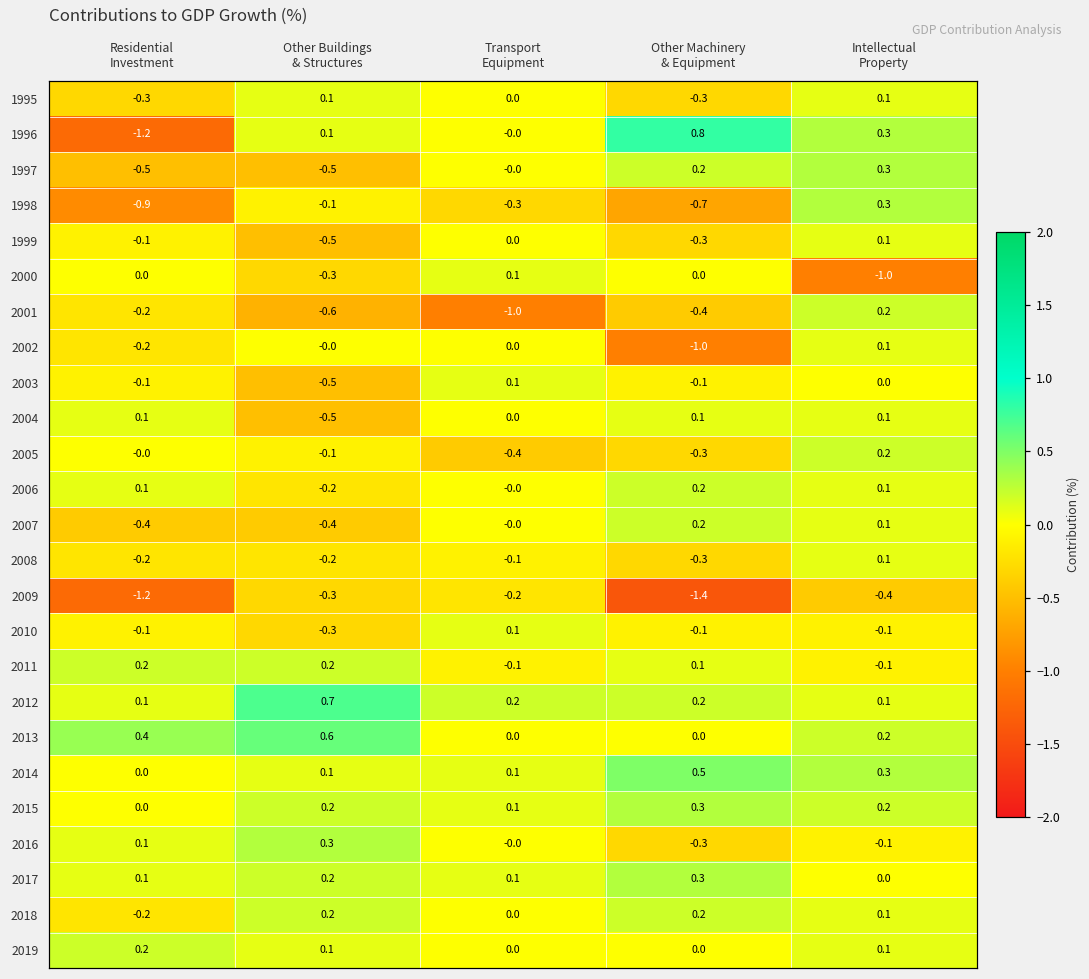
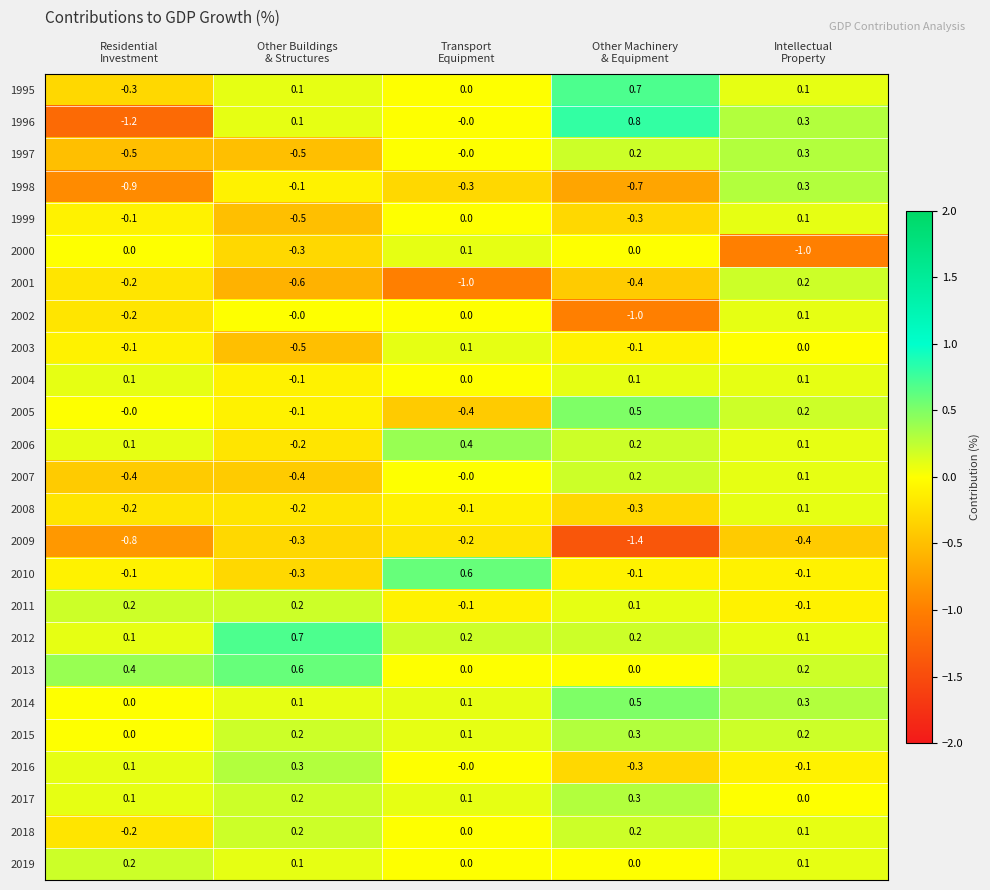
1995, Other Machinery & Equipment: -0.3 -> 0.7
2004, Other Buildings & Structures: -0.5 -> -0.1
2005, Other Machinery & Equipment: -0.3 -> 0.5
2006, Transport Equipment: -0.0 -> 0.4
2009, Residential Investment: -1.2 -> -0.8
2010, Transport Equipment: 0.1 -> 0.6
